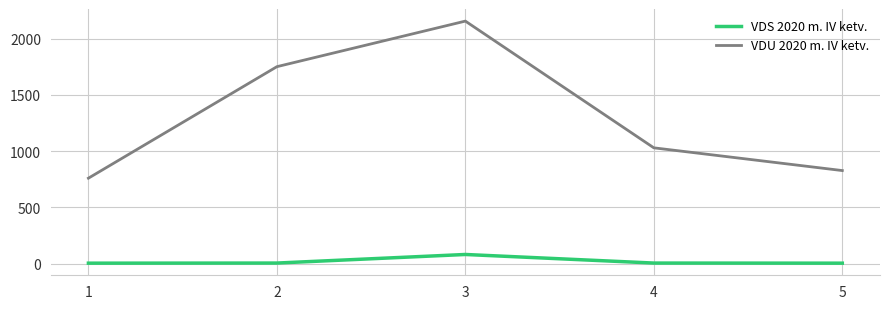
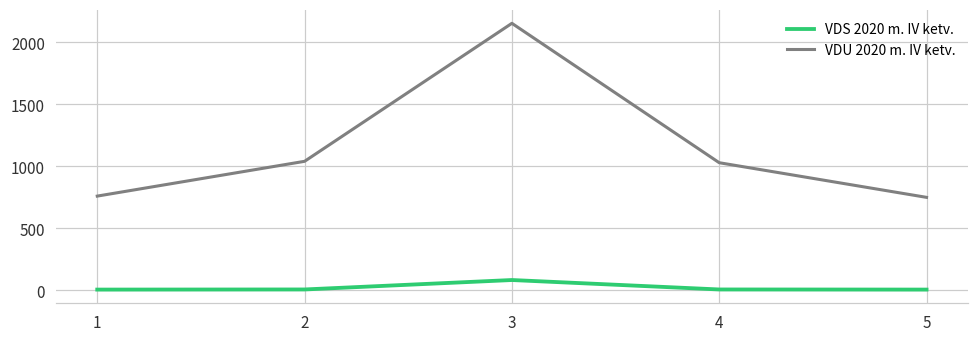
VDU 2020 m. IV ketv., 2: 1750 -> 1040
VDU 2020 m. IV ketv., 5: 830 -> 750
